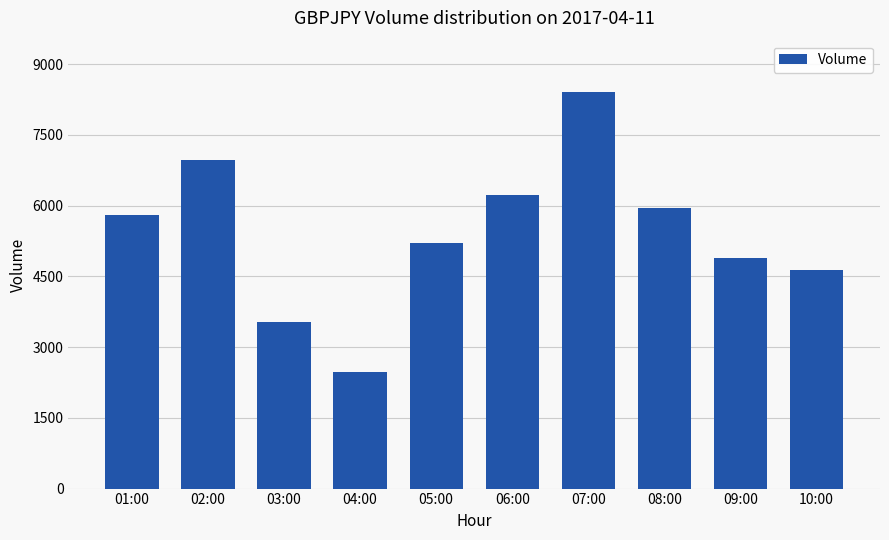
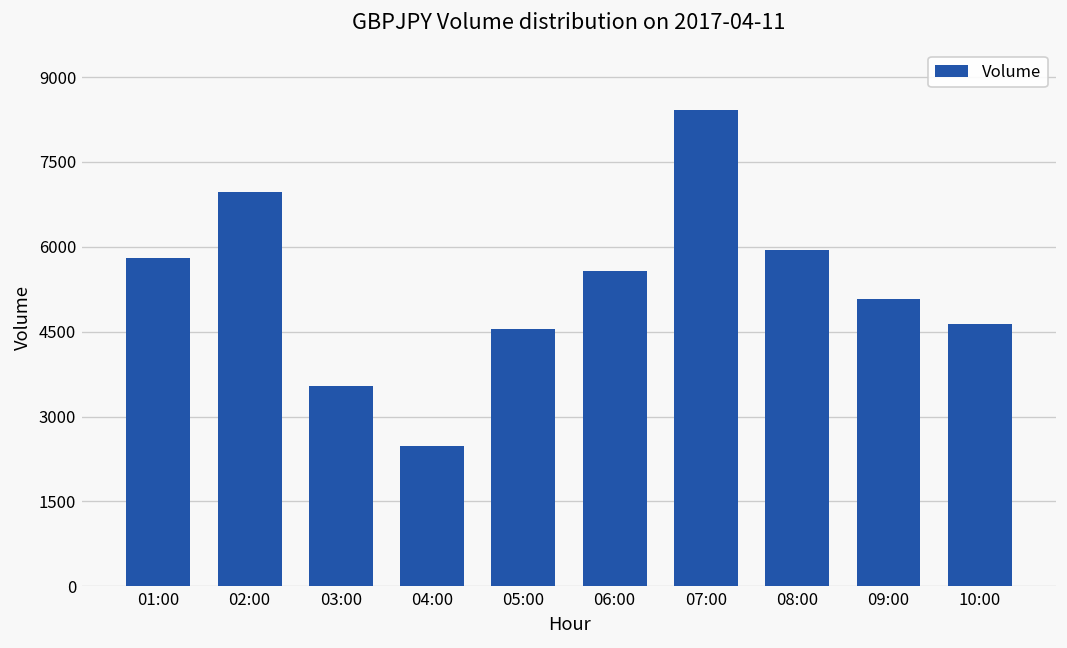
05:00: 5200 -> 4500
06:00: 6200 -> 5600
09:00: 4900 -> 5100
